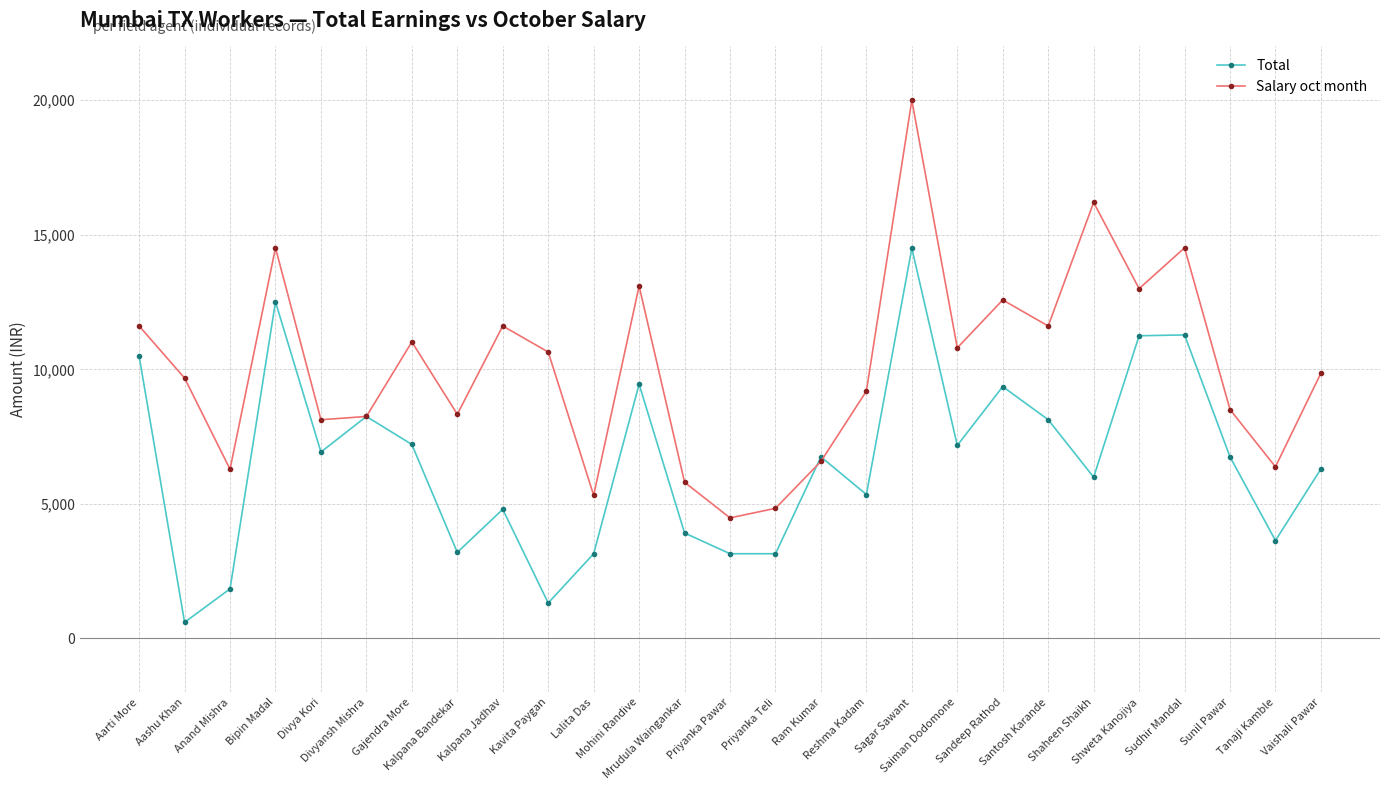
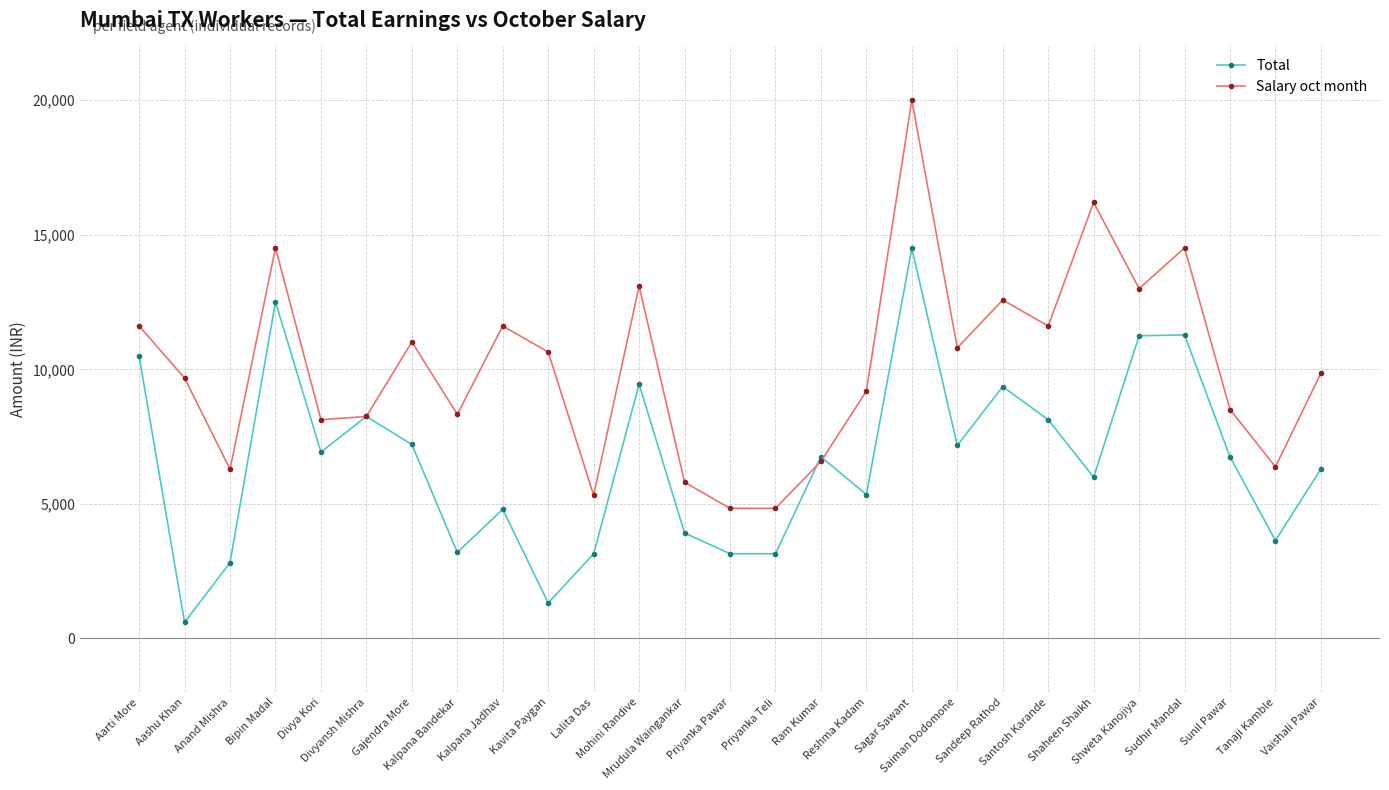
Total, Anand Mishra: 1,800 -> 2,800
Salary oct month, Priyanka Pawar: 4,500 -> 4,800
